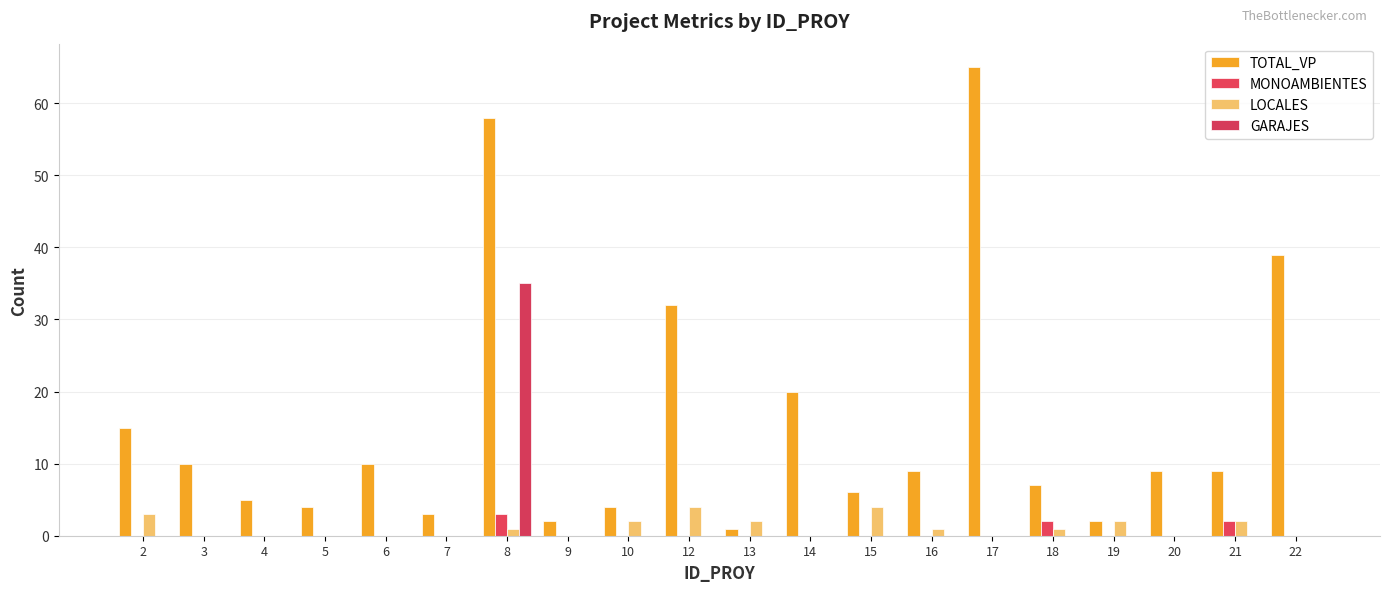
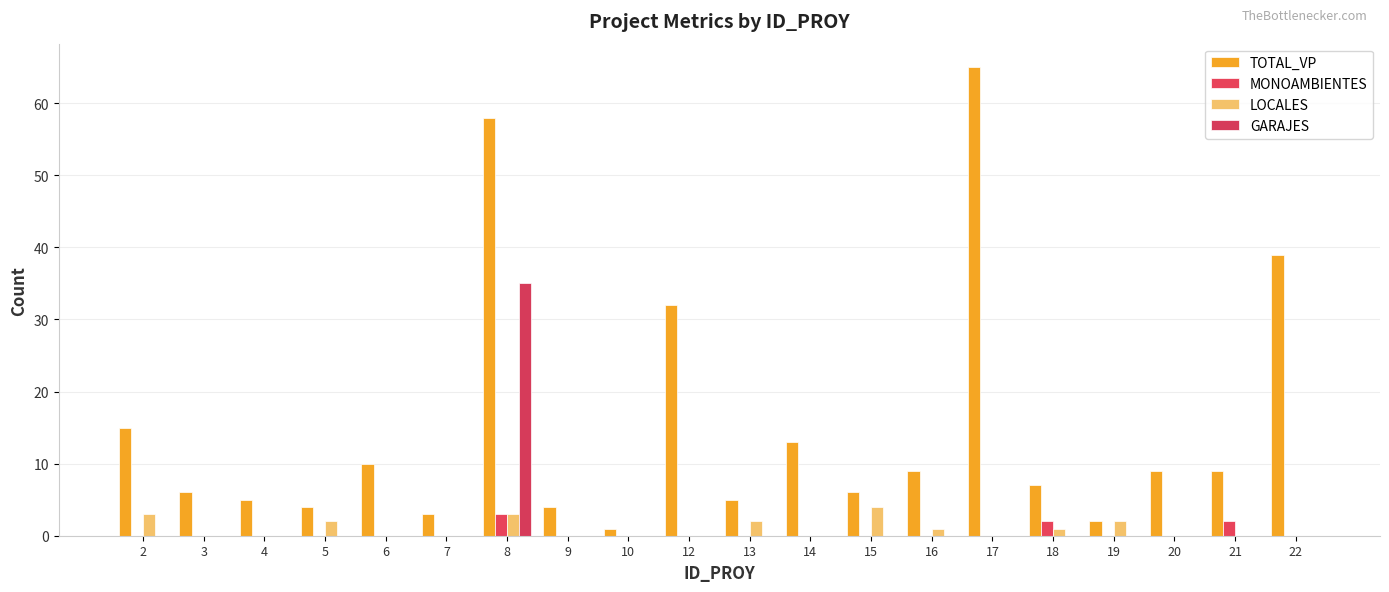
TOTAL_VP, 3: 10 -> 6
LOCALES, 5: 0 -> 2
LOCALES, 8: 1 -> 3
TOTAL_VP, 9: 2 -> 4
TOTAL_VP, 10: 4 -> 1
LOCALES, 10: 2 -> 0
LOCALES, 12: 4 -> 0
TOTAL_VP, 13: 1 -> 5
TOTAL_VP, 14: 20 -> 13
LOCALES, 21: 2 -> 0
